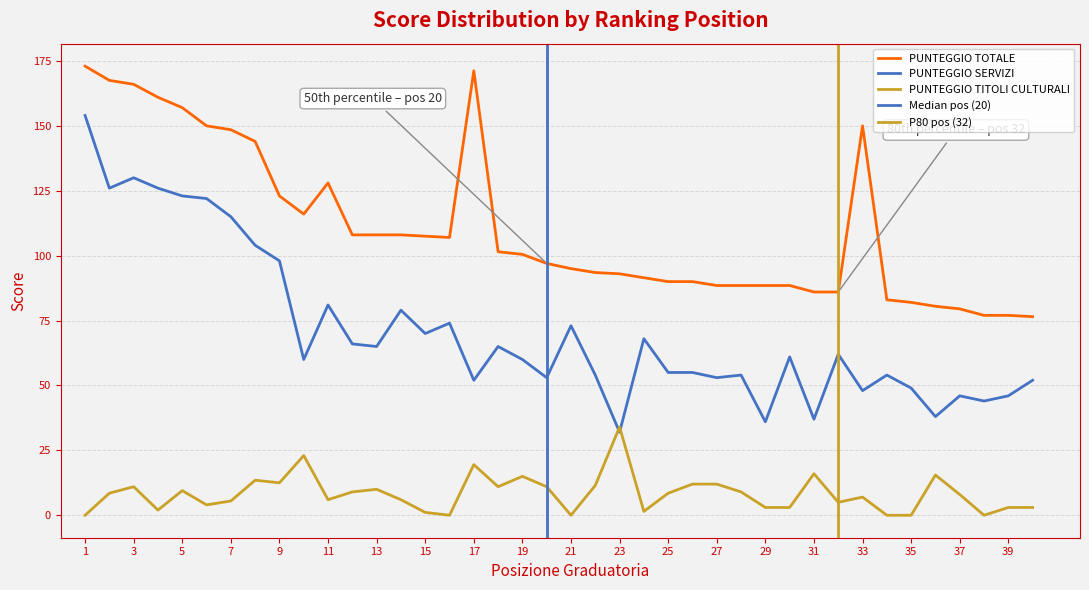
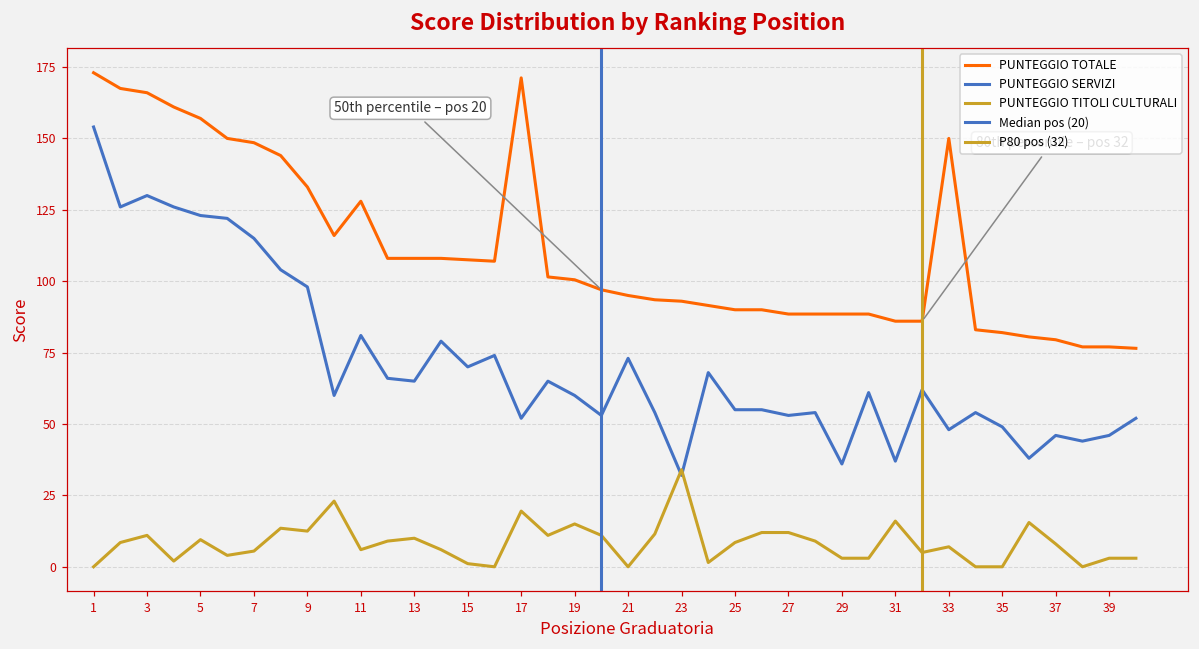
PUNTEGGIO TOTALE, 9: 123 -> 133
